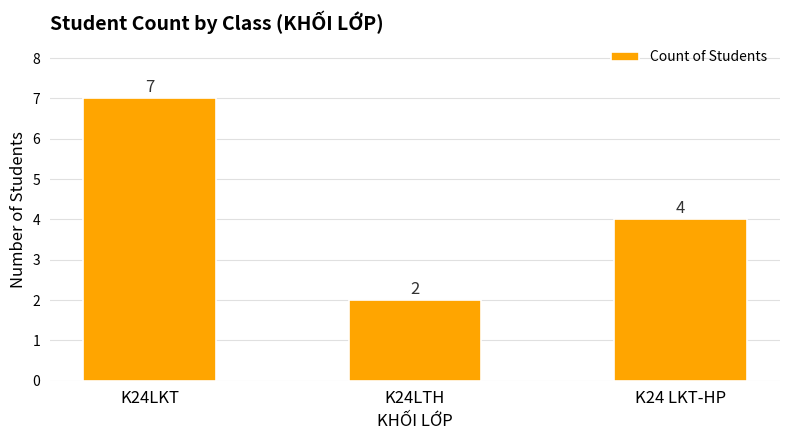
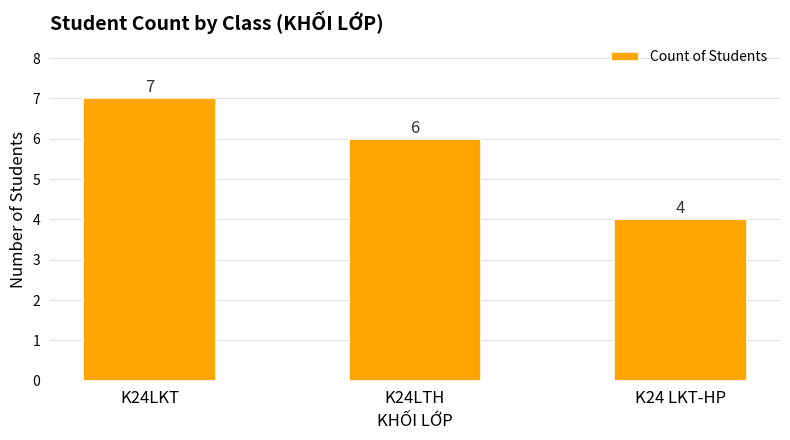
K24LTH: 2 -> 6
